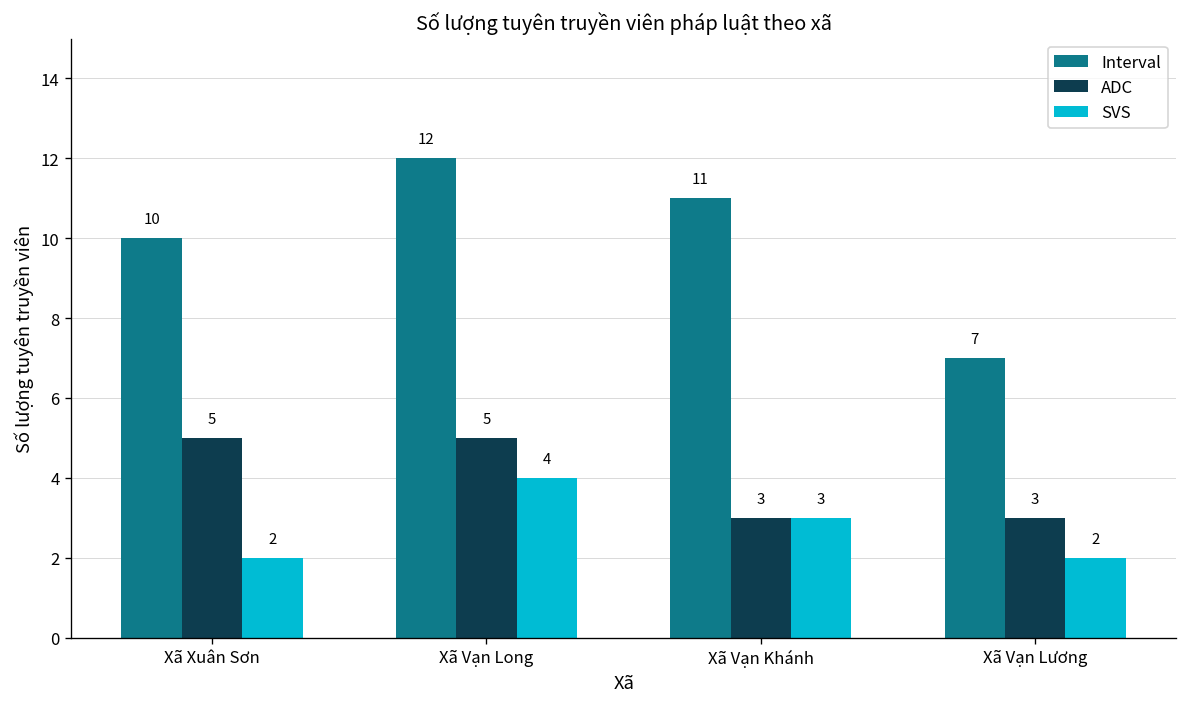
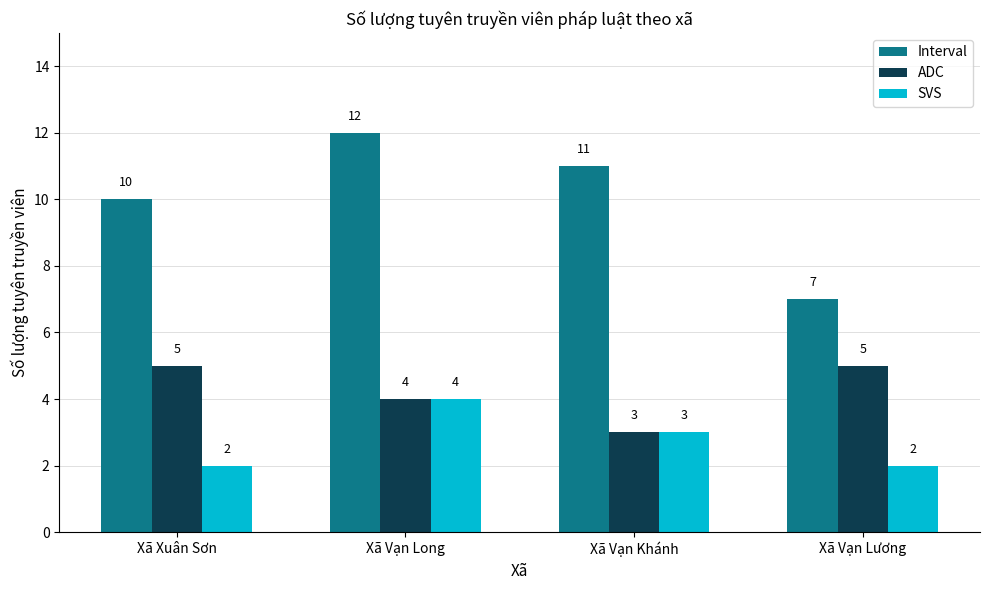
ADC, Xã Vạn Long: 5 -> 4
ADC, Xã Vạn Lương: 3 -> 5
